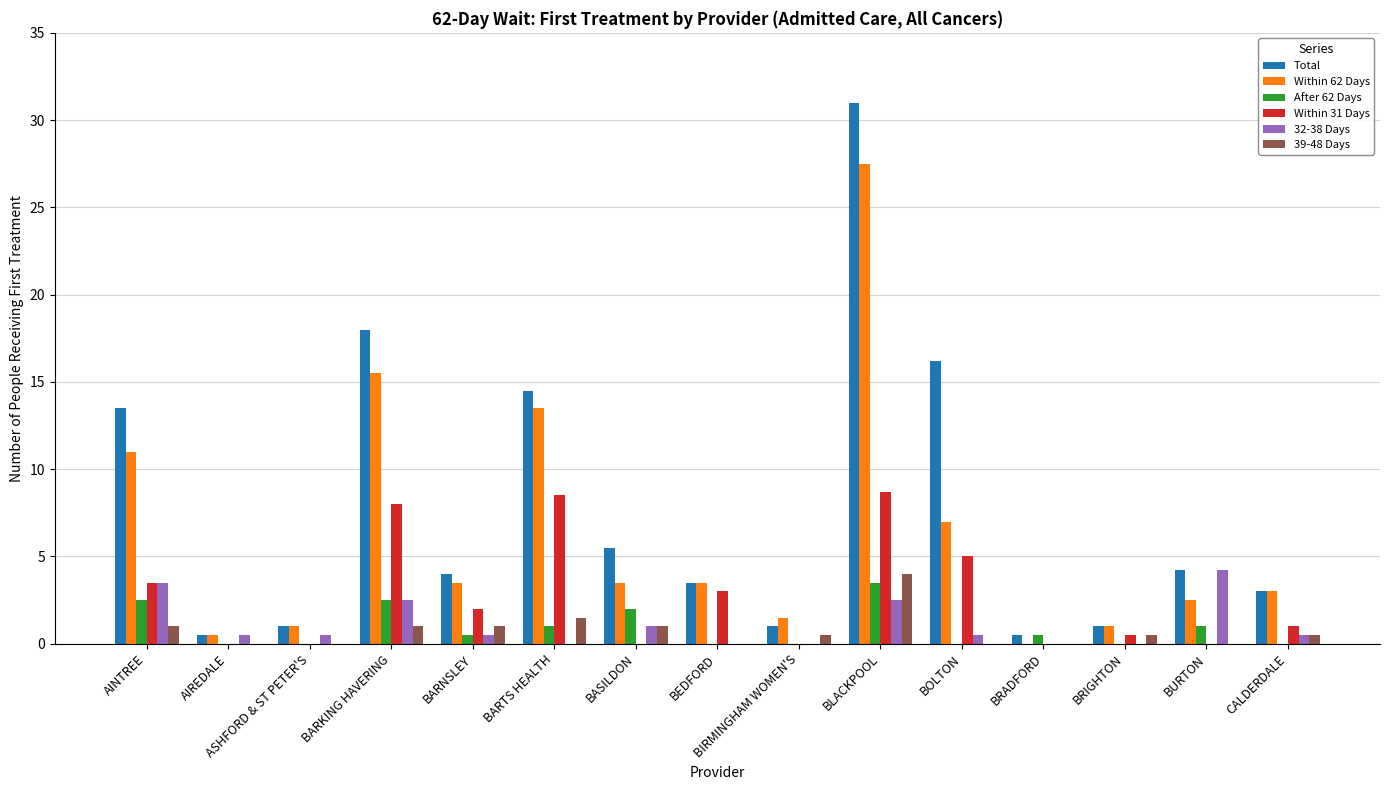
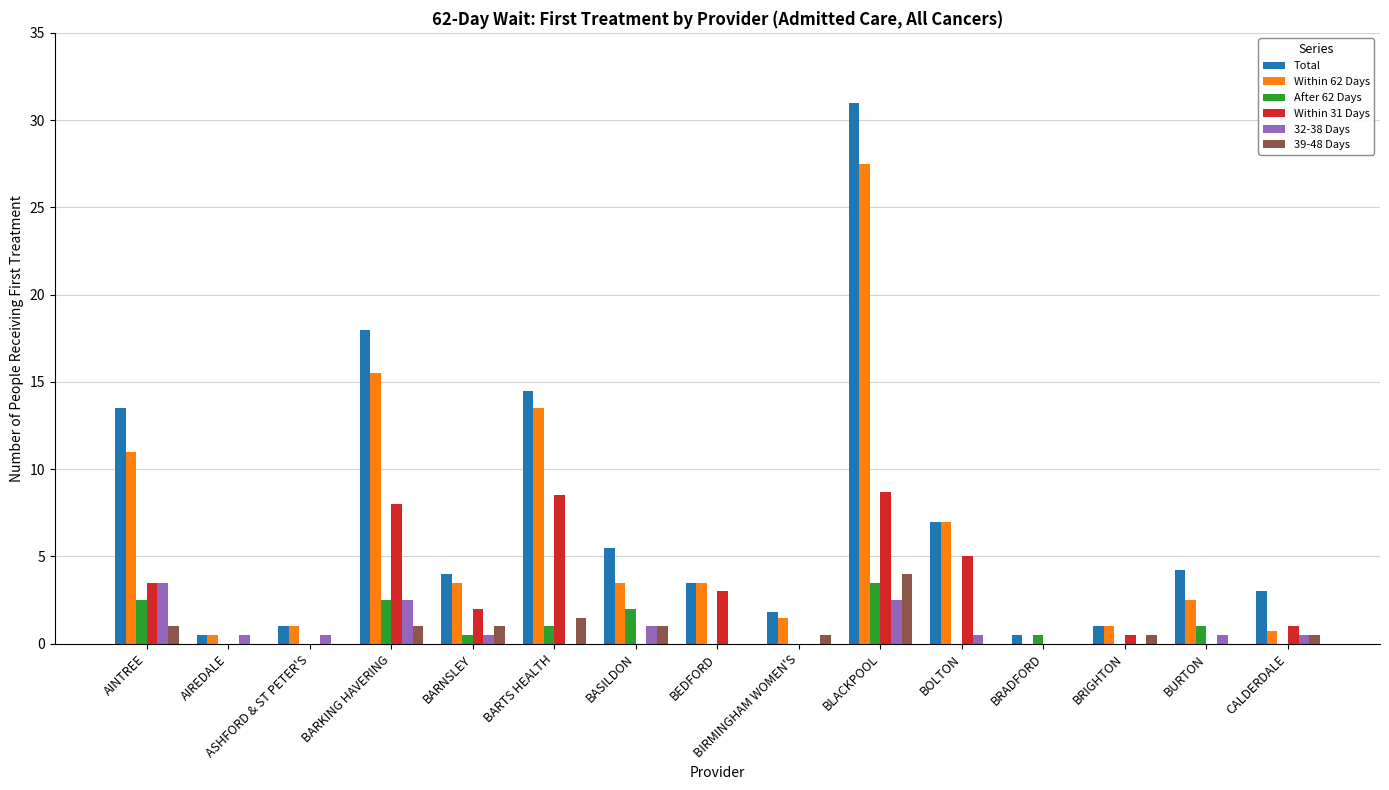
Total, BIRMINGHAM WOMEN'S: 1.0 -> 1.8
Total, BOLTON: 16.2 -> 7.0
32-38 Days, BURTON: 4.2 -> 0.5
Within 62 Days, CALDERDALE: 3.0 -> 0.7
